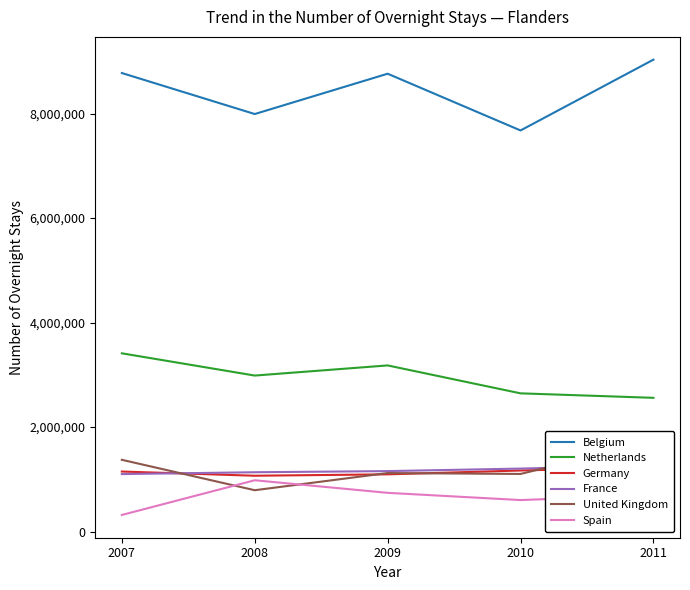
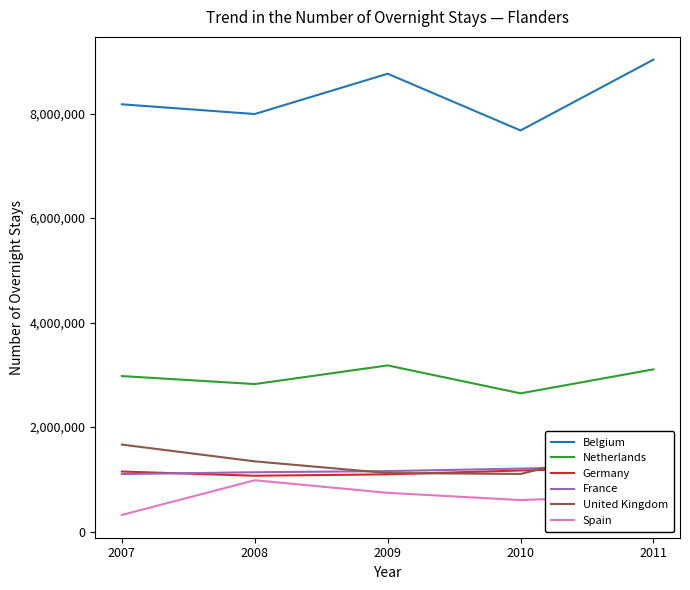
Belgium, 2007: 8,800,000 -> 8,200,000
Netherlands, 2007: 3,400,000 -> 3,000,000
United Kingdom, 2007: 1,400,000 -> 1,700,000
Netherlands, 2008: 3,000,000 -> 2,800,000
United Kingdom, 2008: 800,000 -> 1,300,000
Netherlands, 2011: 2,600,000 -> 3,100,000
